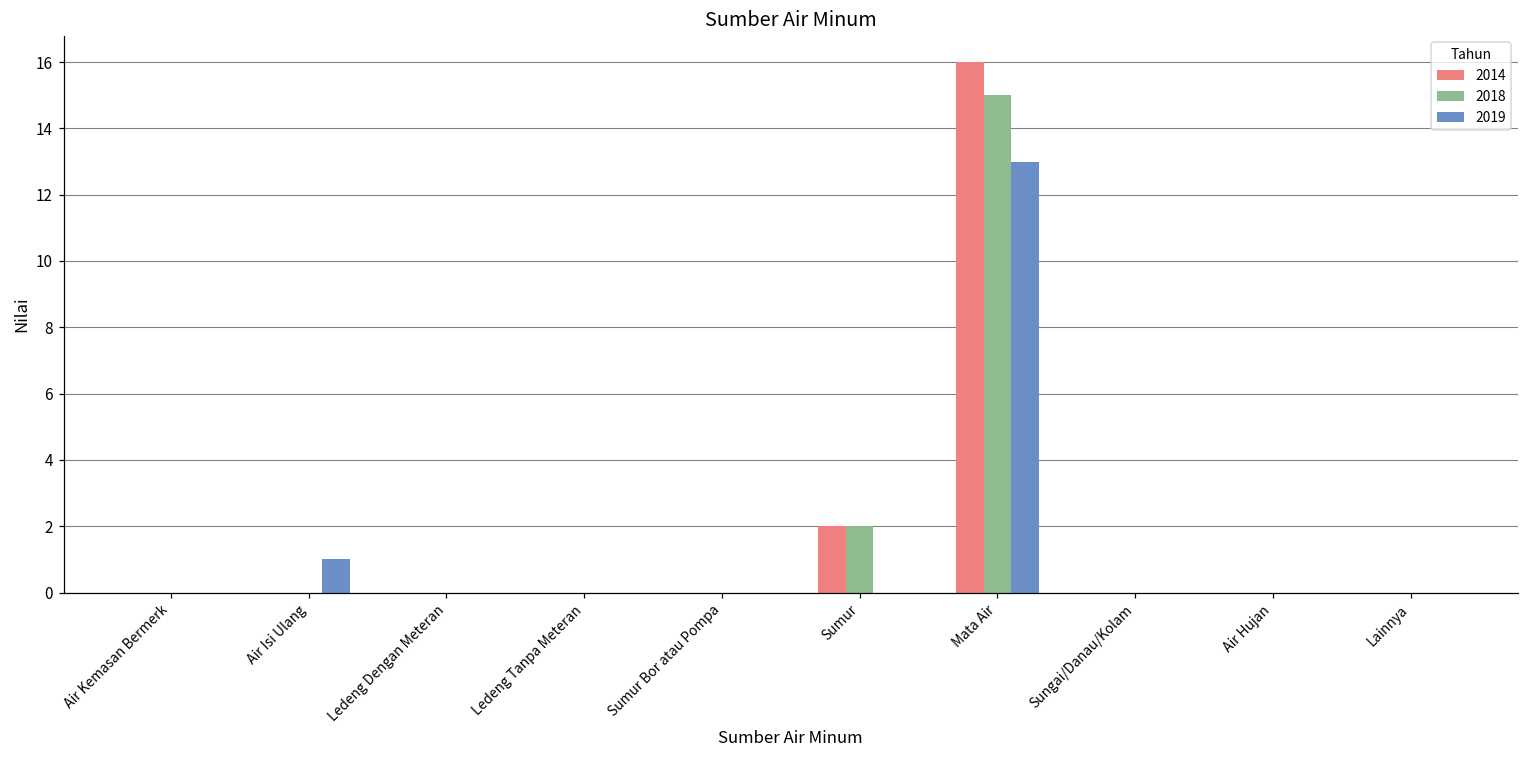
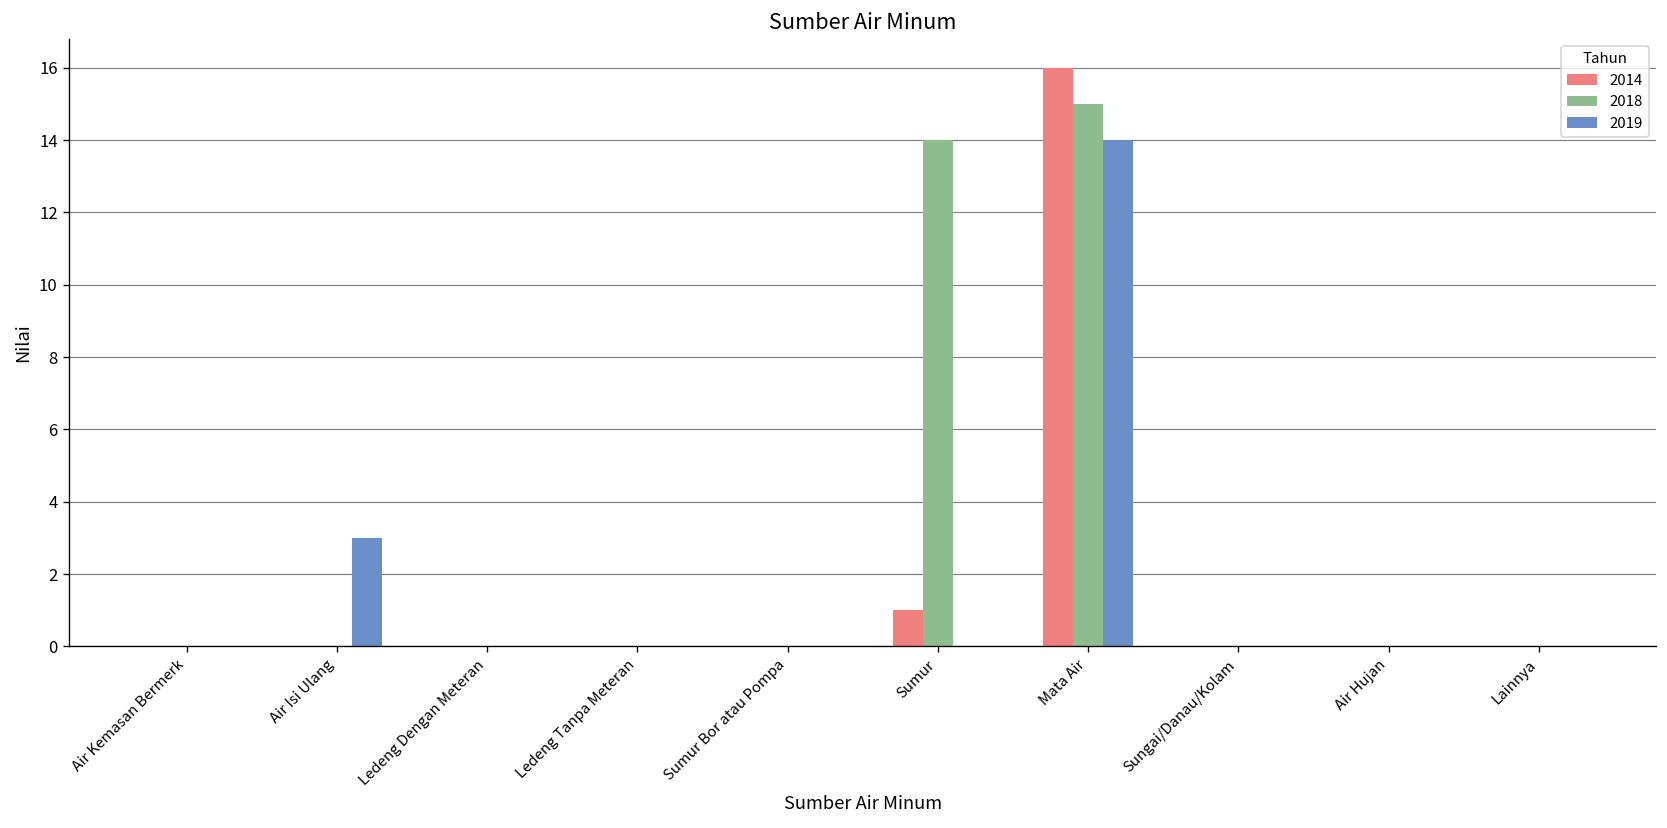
2019, Air Isi Ulang: 1 -> 3
2014, Sumur: 2 -> 1
2018, Sumur: 2 -> 14
2019, Mata Air: 13 -> 14
